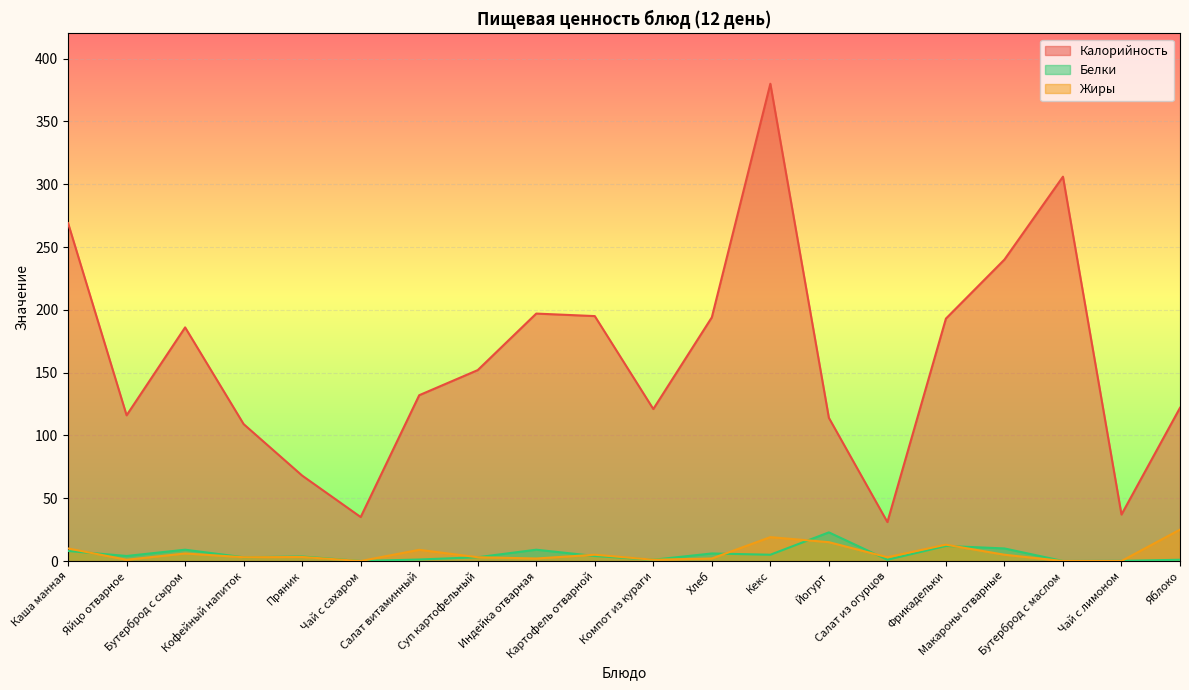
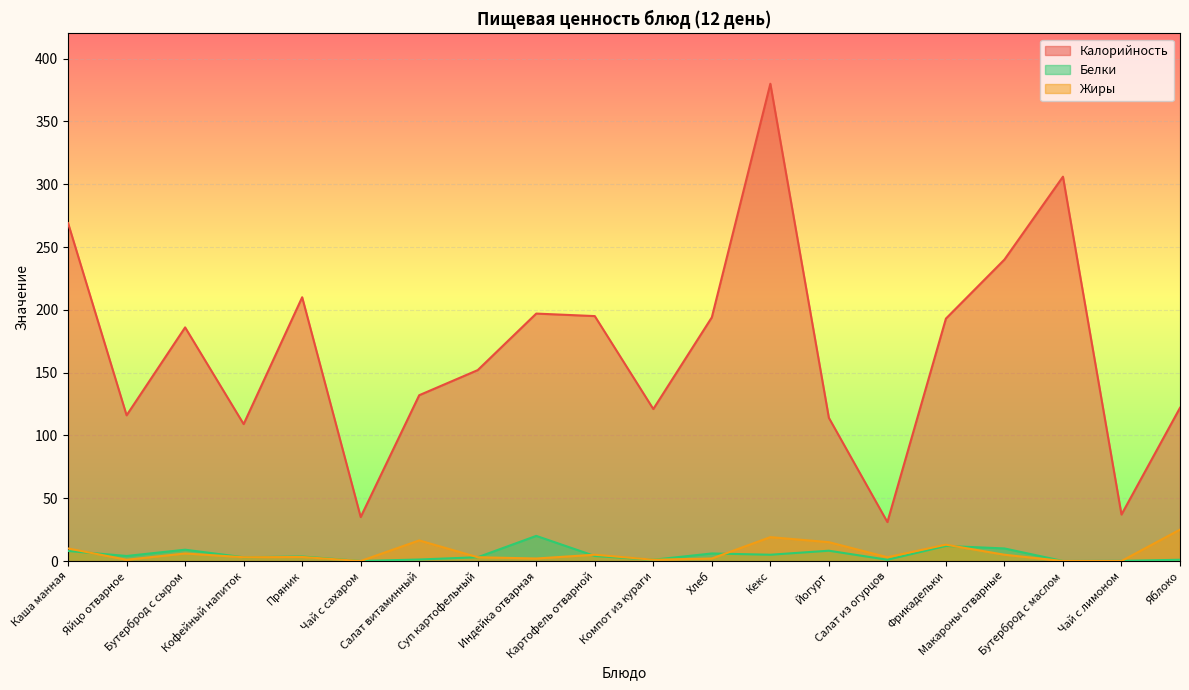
Калорийность, Пряник: 68 -> 210
Жиры, Салат витаминный: 9 -> 16
Белки, Индейка отварная: 9 -> 20
Белки, Йогурт: 23 -> 8
